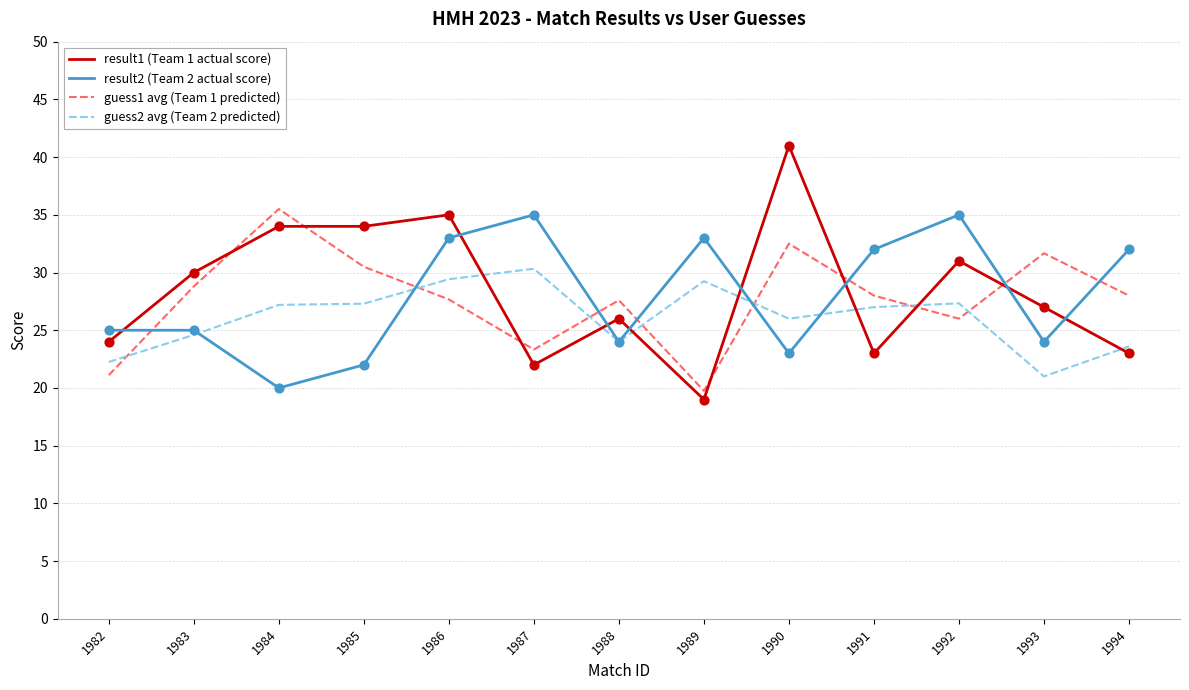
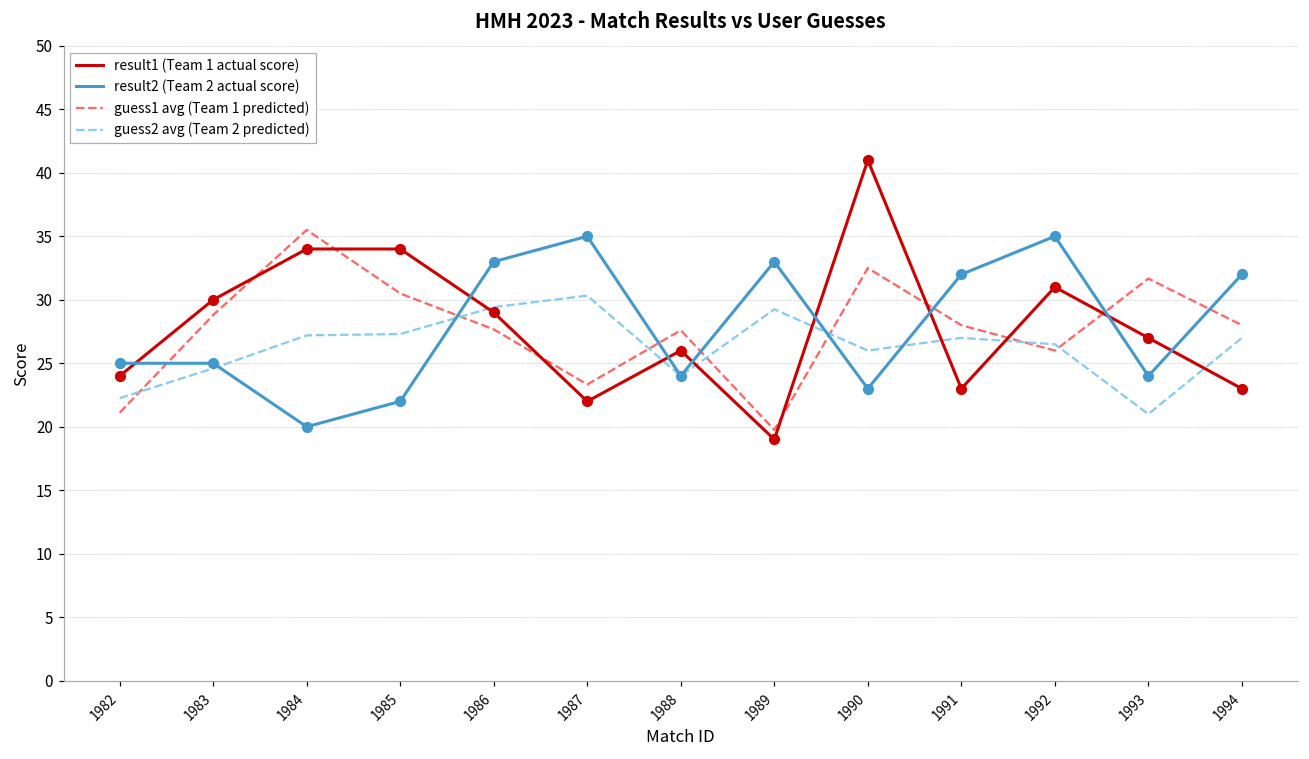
result1 (Team 1 actual score), 1986: 35 -> 29
guess2 avg (Team 2 predicted), 1992: 27.3 -> 26.5
guess2 avg (Team 2 predicted), 1994: 23.6 -> 27.0
